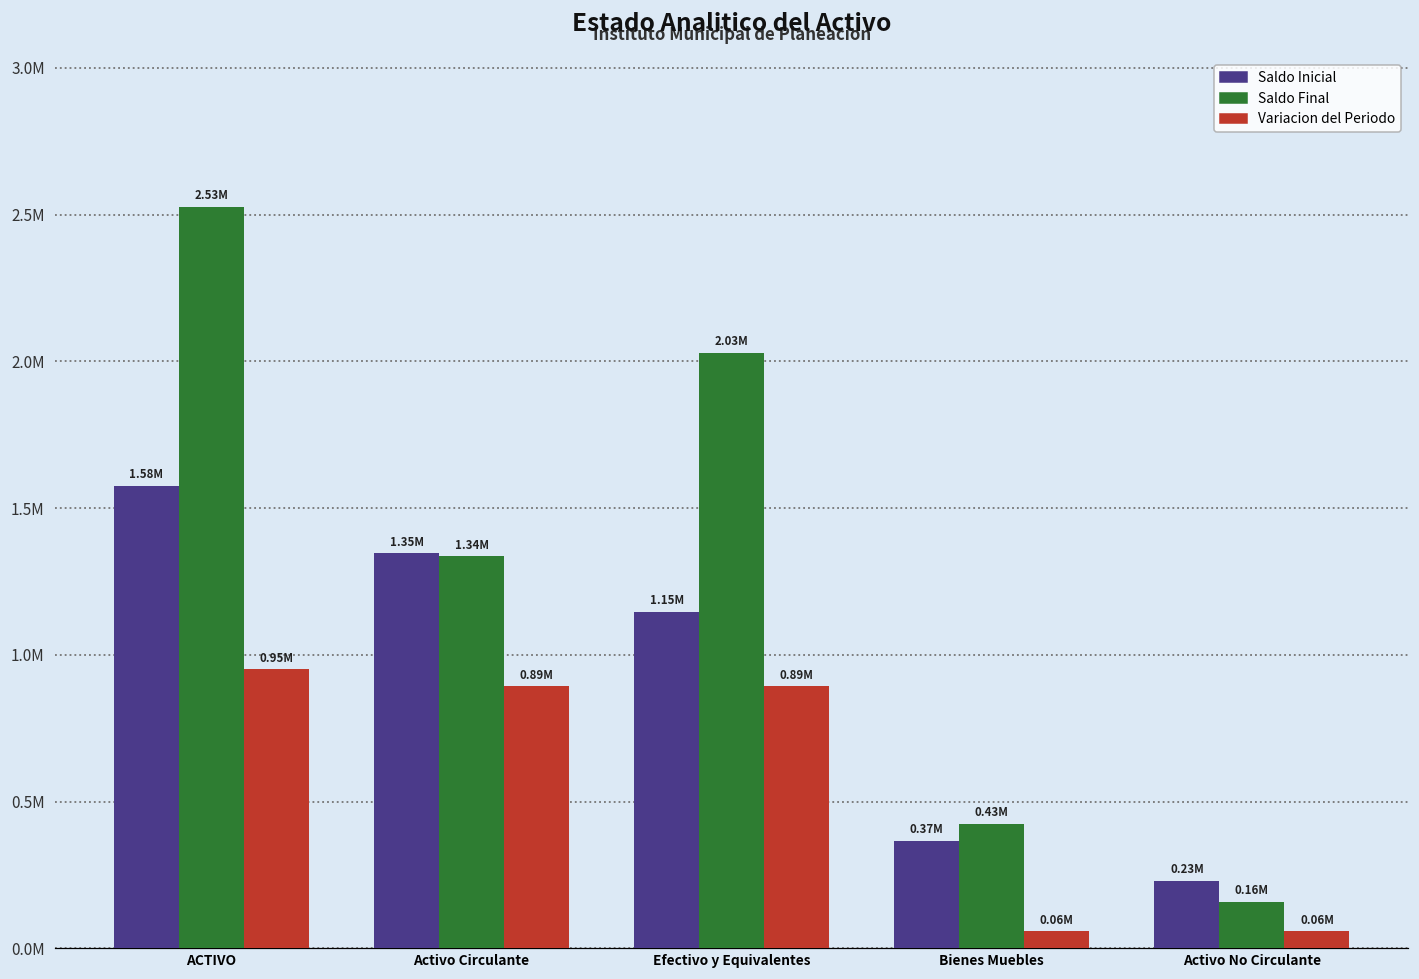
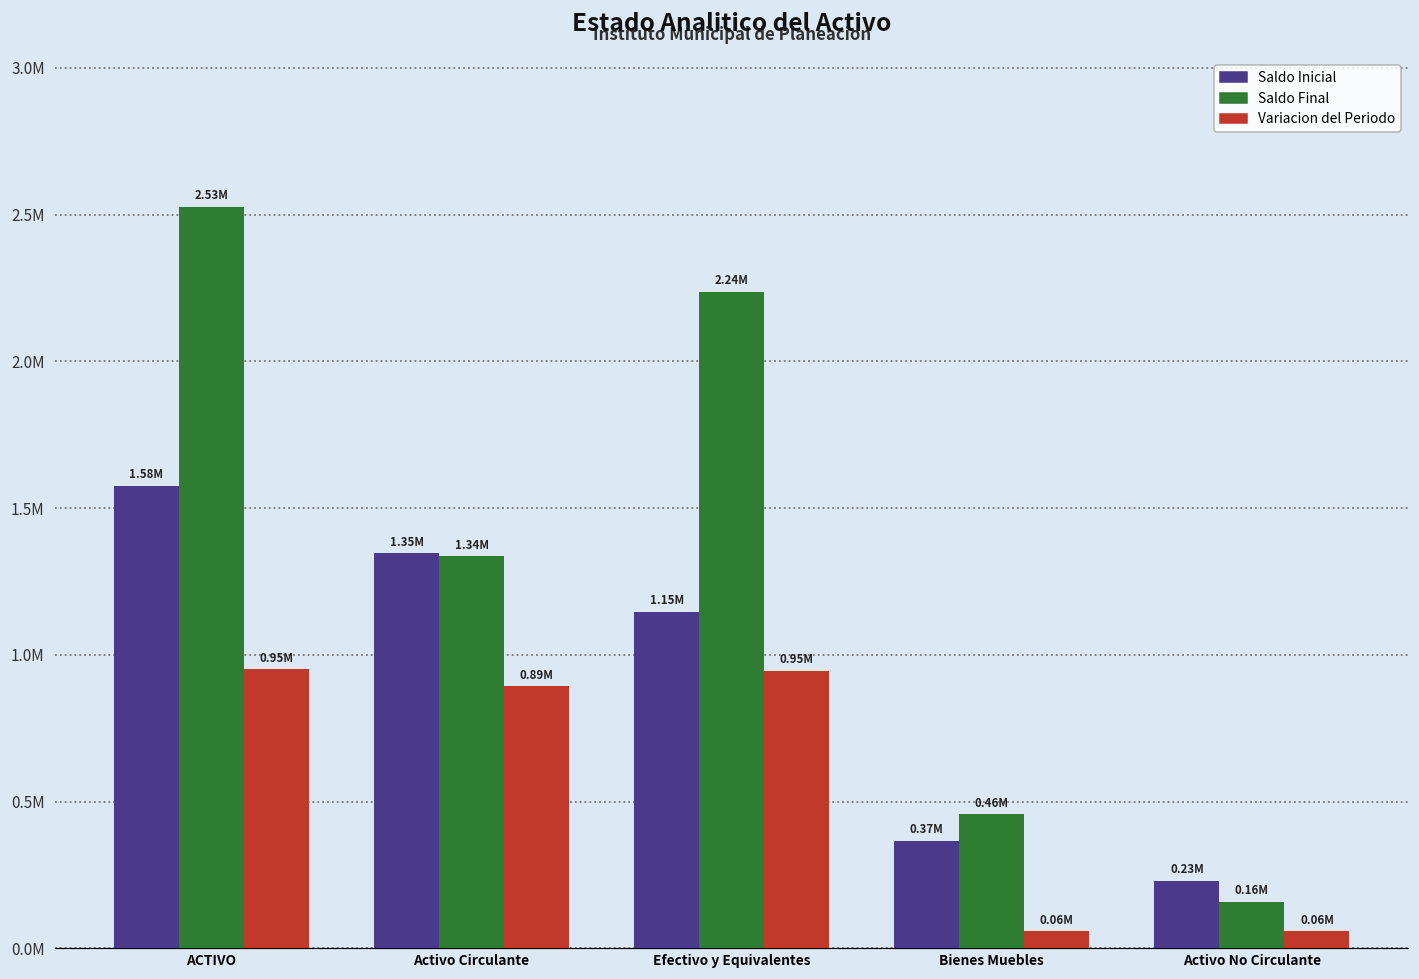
Saldo Final, Efectivo y Equivalentes: 2.03M -> 2.24M
Variacion del Periodo, Efectivo y Equivalentes: 0.89M -> 0.95M
Saldo Final, Bienes Muebles: 0.43M -> 0.46M
